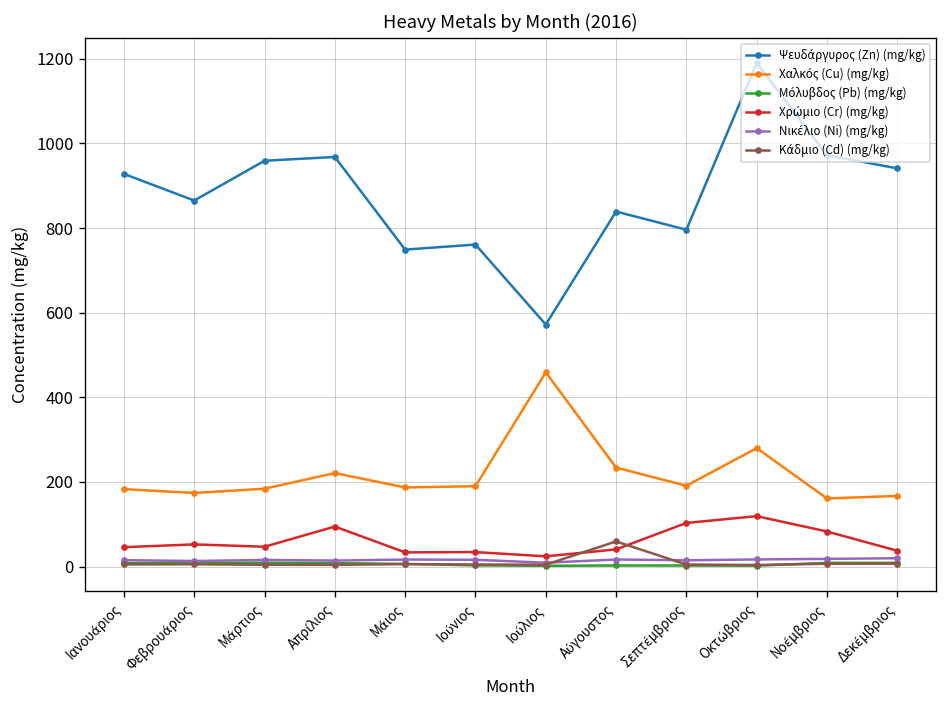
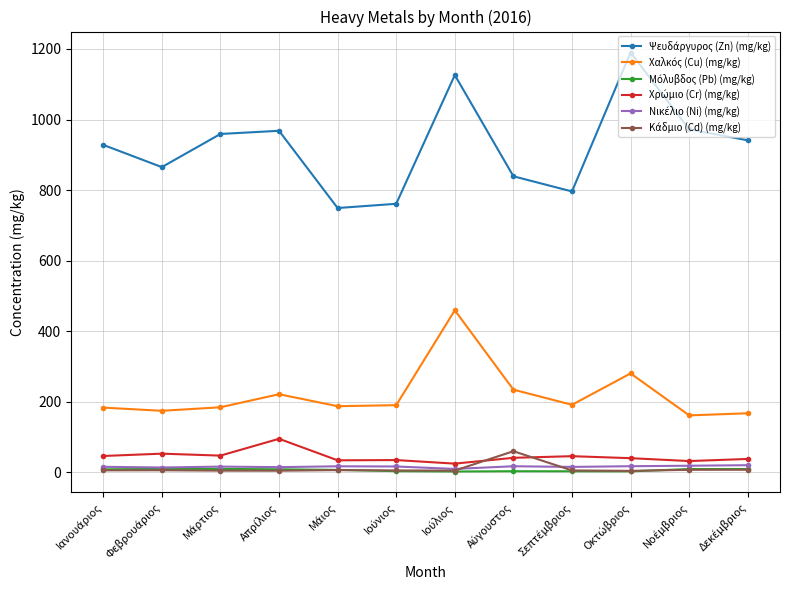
Ψευδάργυρος (Zn) (mg/kg), Ιούλιος: 570 -> 1130
Χρώμιο (Cr) (mg/kg), Σεπτέμβριος: 100 -> 50
Χρώμιο (Cr) (mg/kg), Οκτώβριος: 120 -> 40
Χρώμιο (Cr) (mg/kg), Νοέμβριος: 80 -> 30
